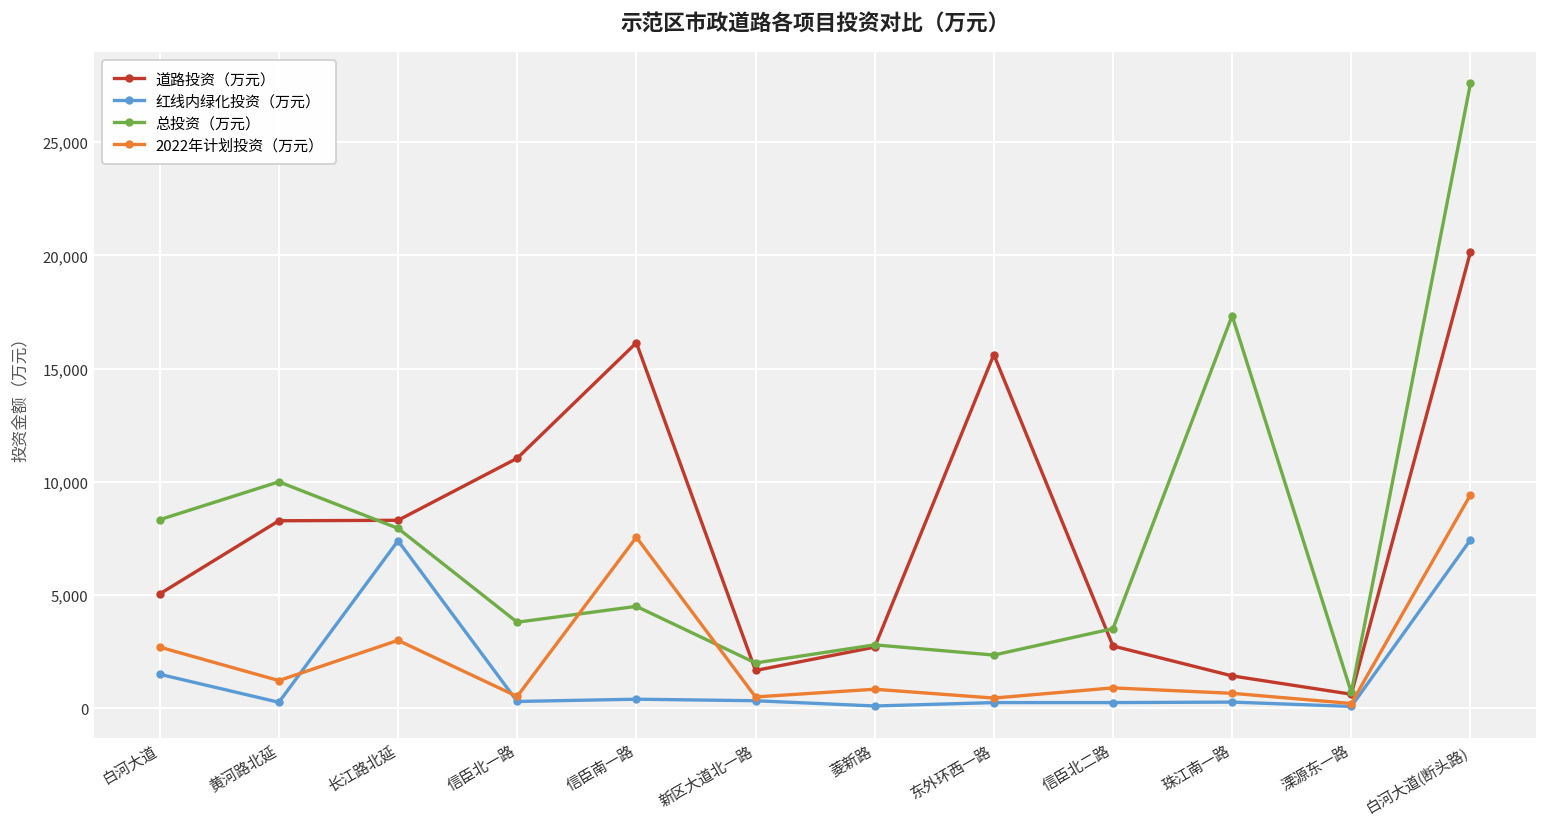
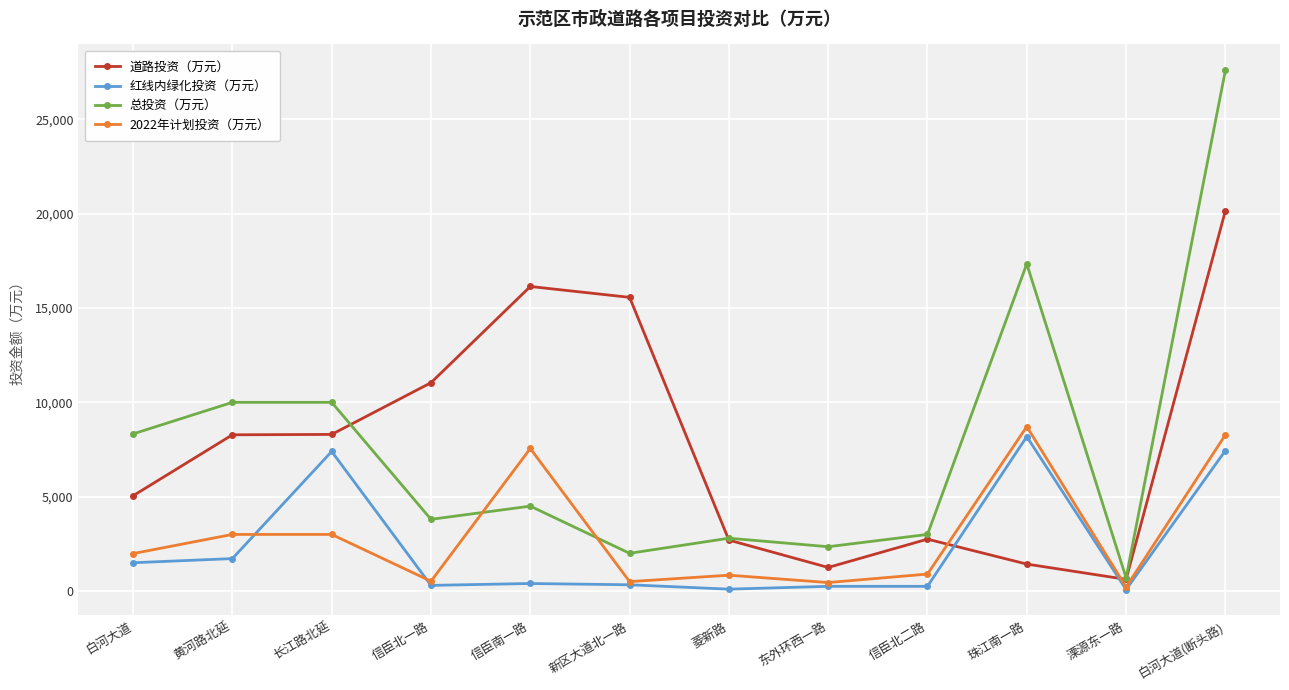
2022年计划投资（万元）, 白河大道: 2,700 -> 2,000
红线内绿化投资（万元）, 黄河路北延: 300 -> 1,700
2022年计划投资（万元）, 黄河路北延: 1,200 -> 3,000
总投资（万元）, 长江路北延: 7,900 -> 10,000
道路投资（万元）, 新区大道北一路: 1,700 -> 15,600
道路投资（万元）, 东外环西一路: 15,600 -> 1,300
总投资（万元）, 信臣北二路: 3,500 -> 3,000
红线内绿化投资（万元）, 珠江南一路: 300 -> 8,200
2022年计划投资（万元）, 珠江南一路: 700 -> 8,700
2022年计划投资（万元）, 白河大道(断头路): 9,400 -> 8,300
